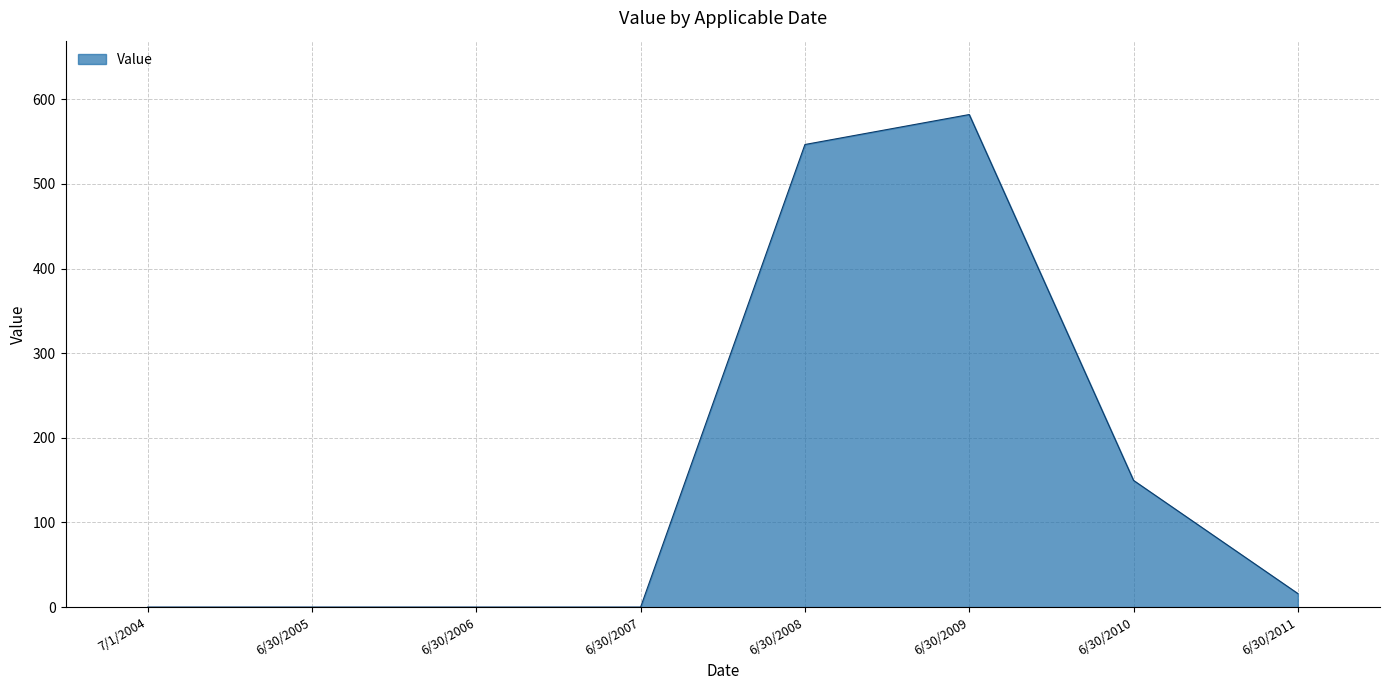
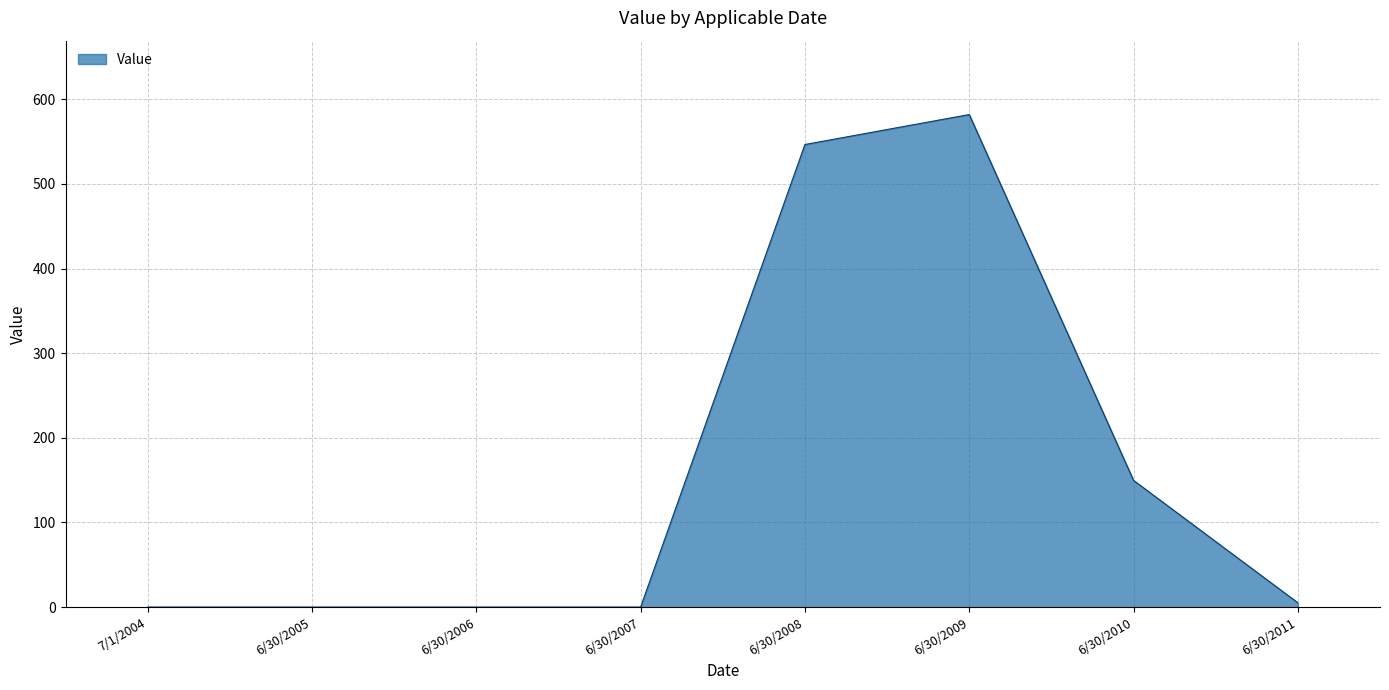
6/30/2011: 20 -> 10
